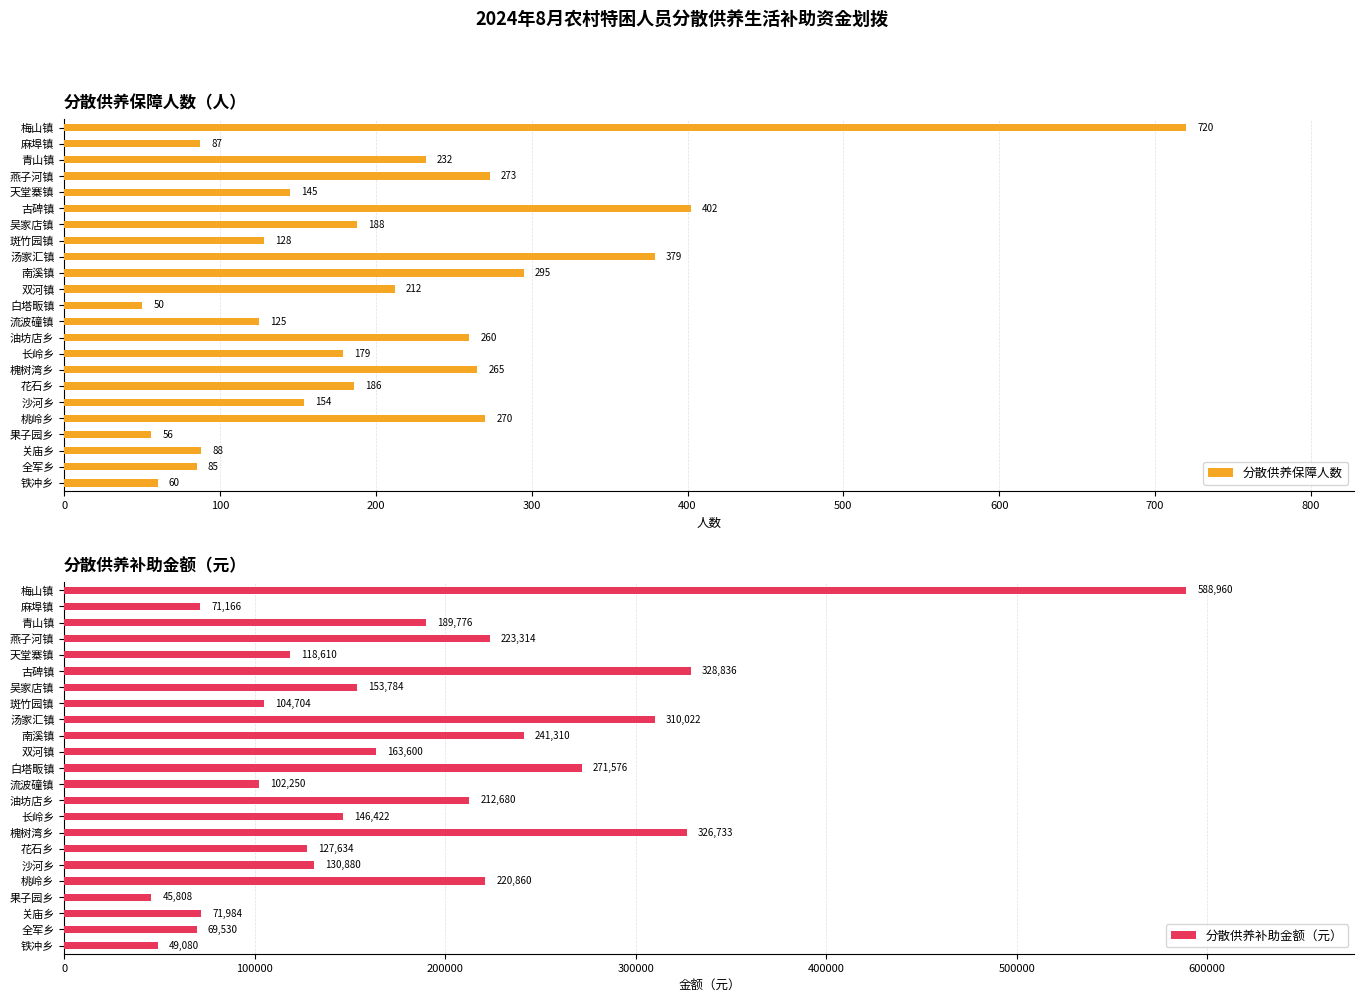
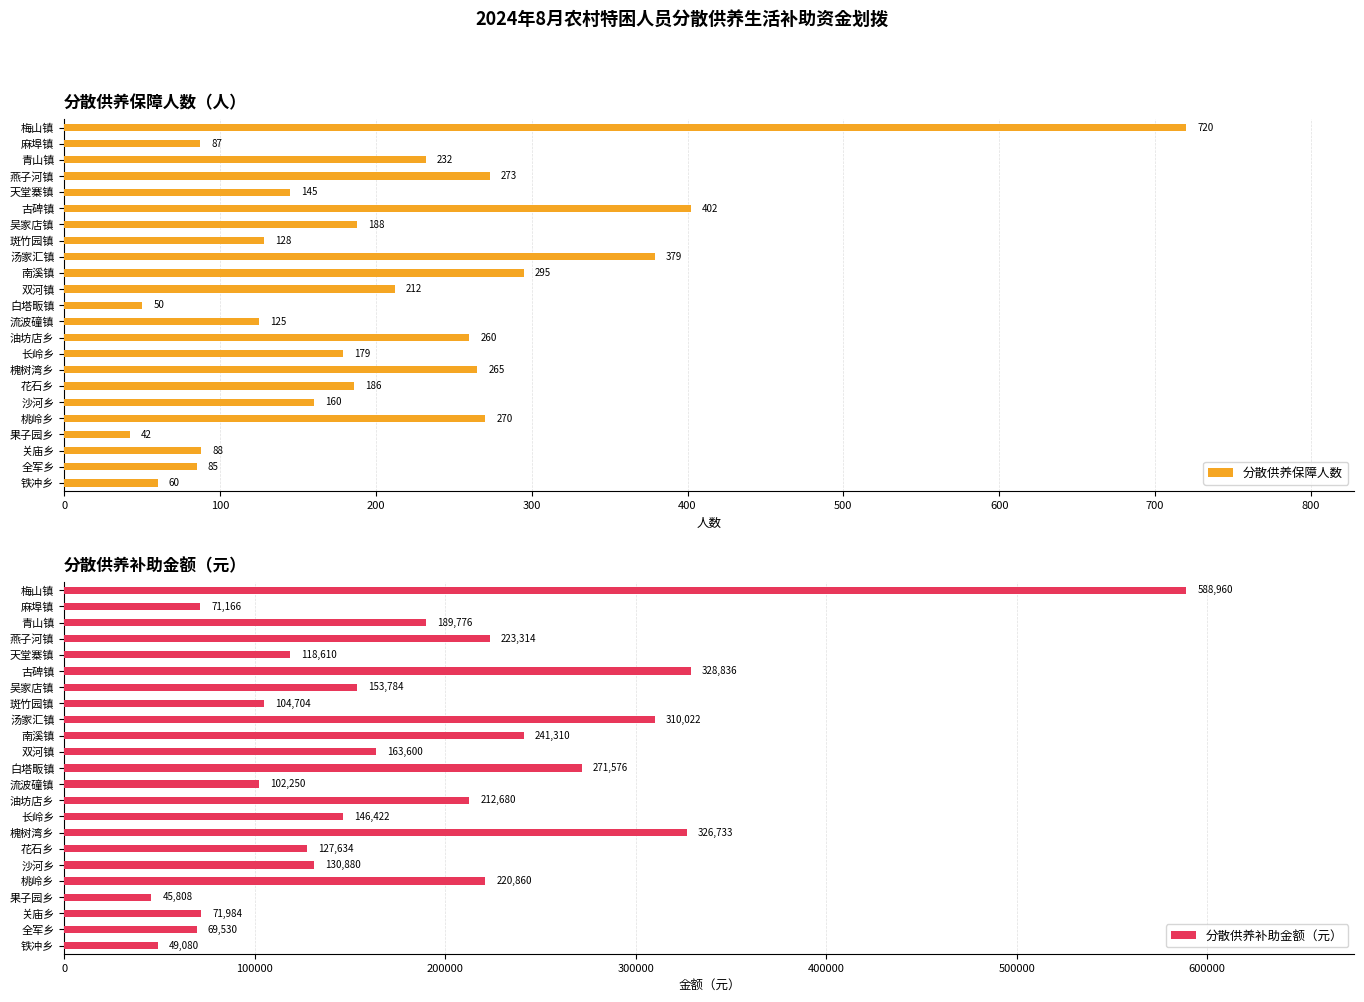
分散供养保障人数（人）, 沙河乡: 154 -> 160
分散供养保障人数（人）, 果子园乡: 56 -> 42
